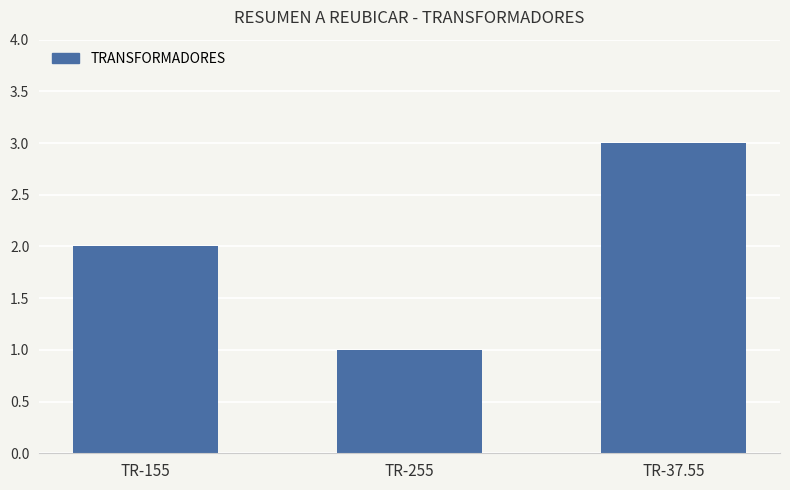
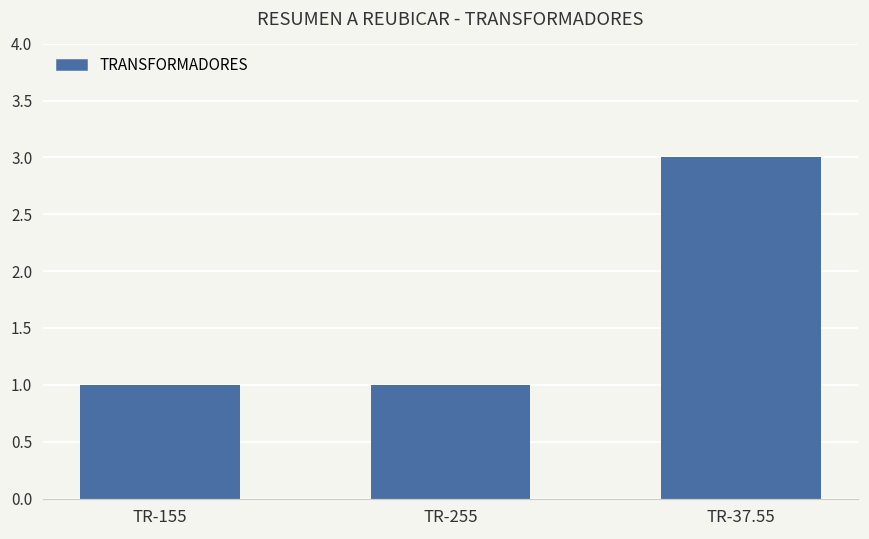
TR-155: 2 -> 1
